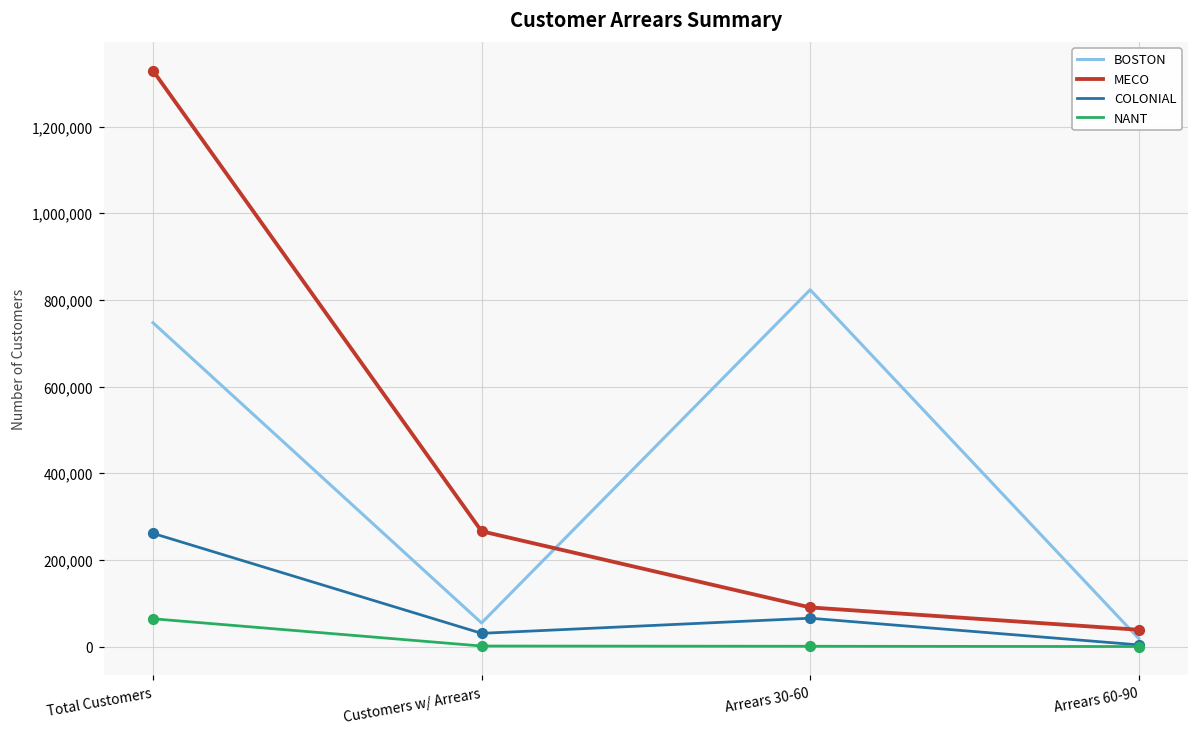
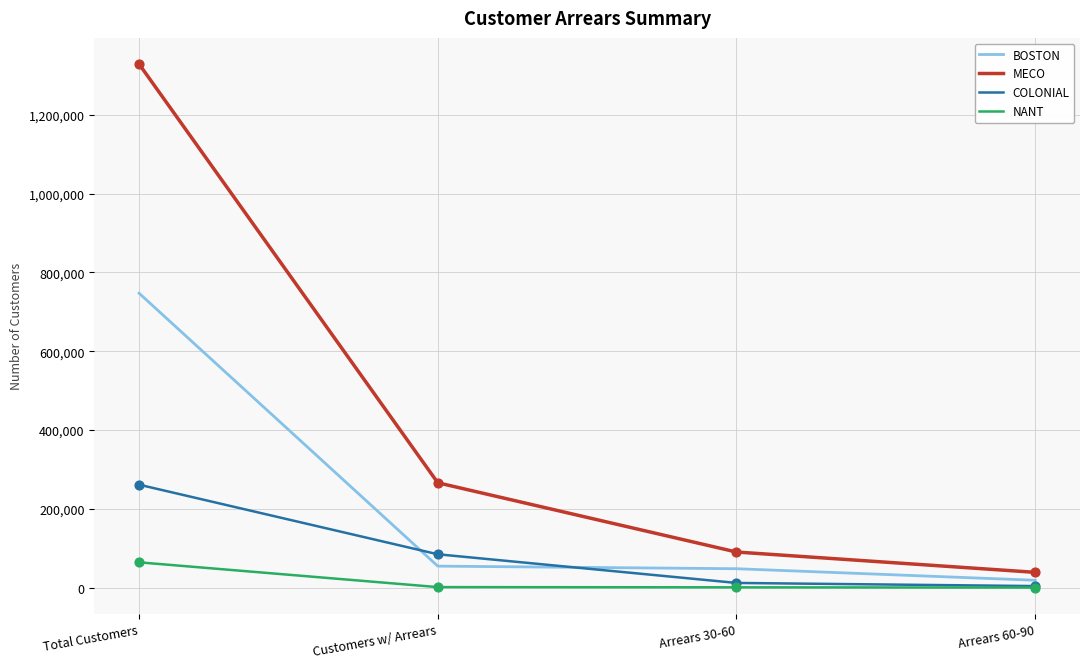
COLONIAL, Customers w/ Arrears: 30,000 -> 80,000
BOSTON, Arrears 30-60: 820,000 -> 50,000
COLONIAL, Arrears 30-60: 70,000 -> 10,000
